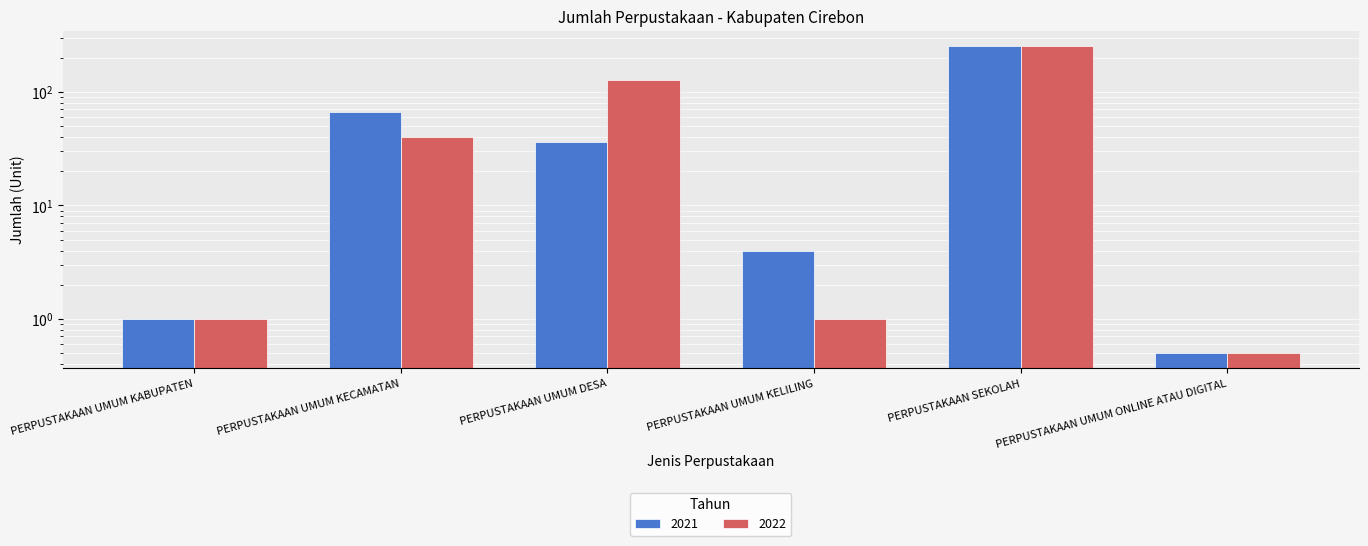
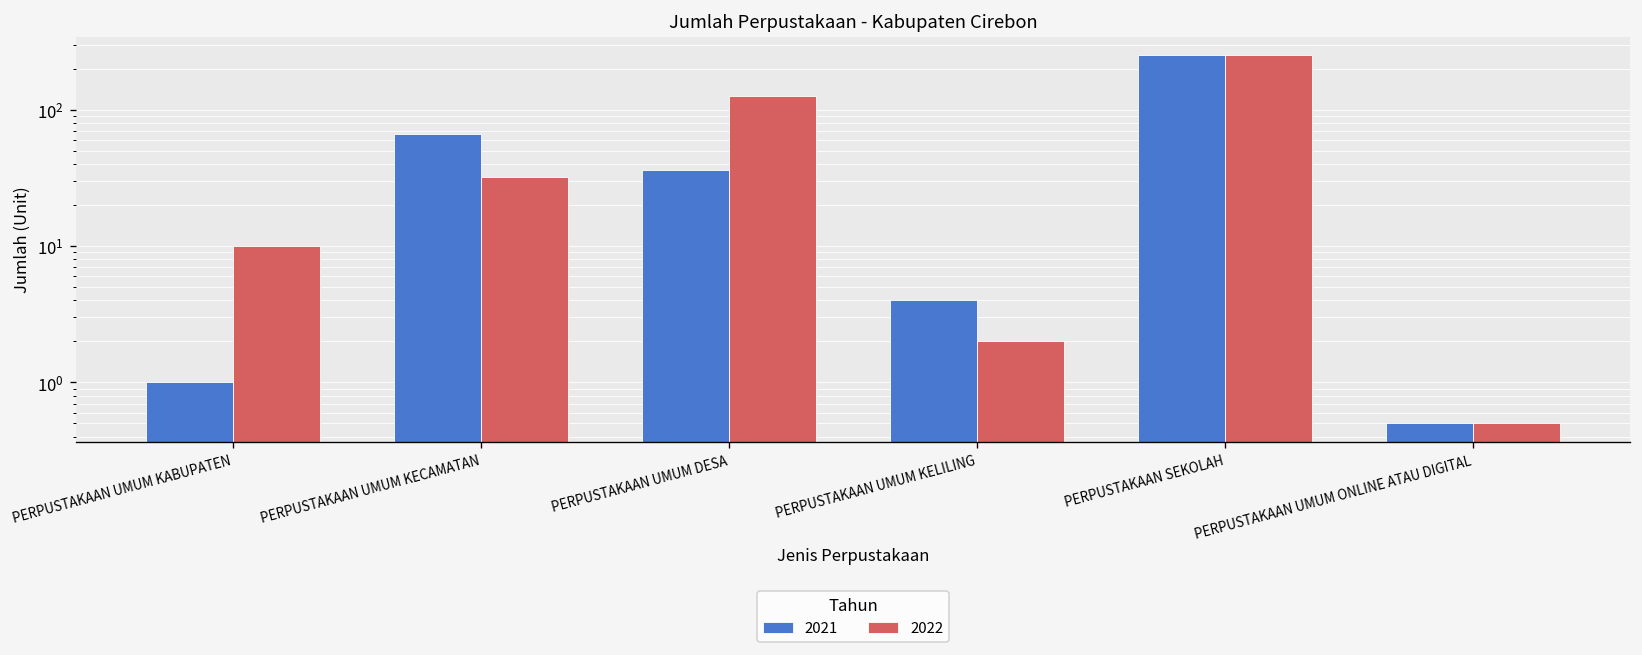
2022, PERPUSTAKAAN UMUM KABUPATEN: 1 -> 10
2022, PERPUSTAKAAN UMUM KECAMATAN: 40 -> 32
2022, PERPUSTAKAAN UMUM KELILING: 1 -> 2
